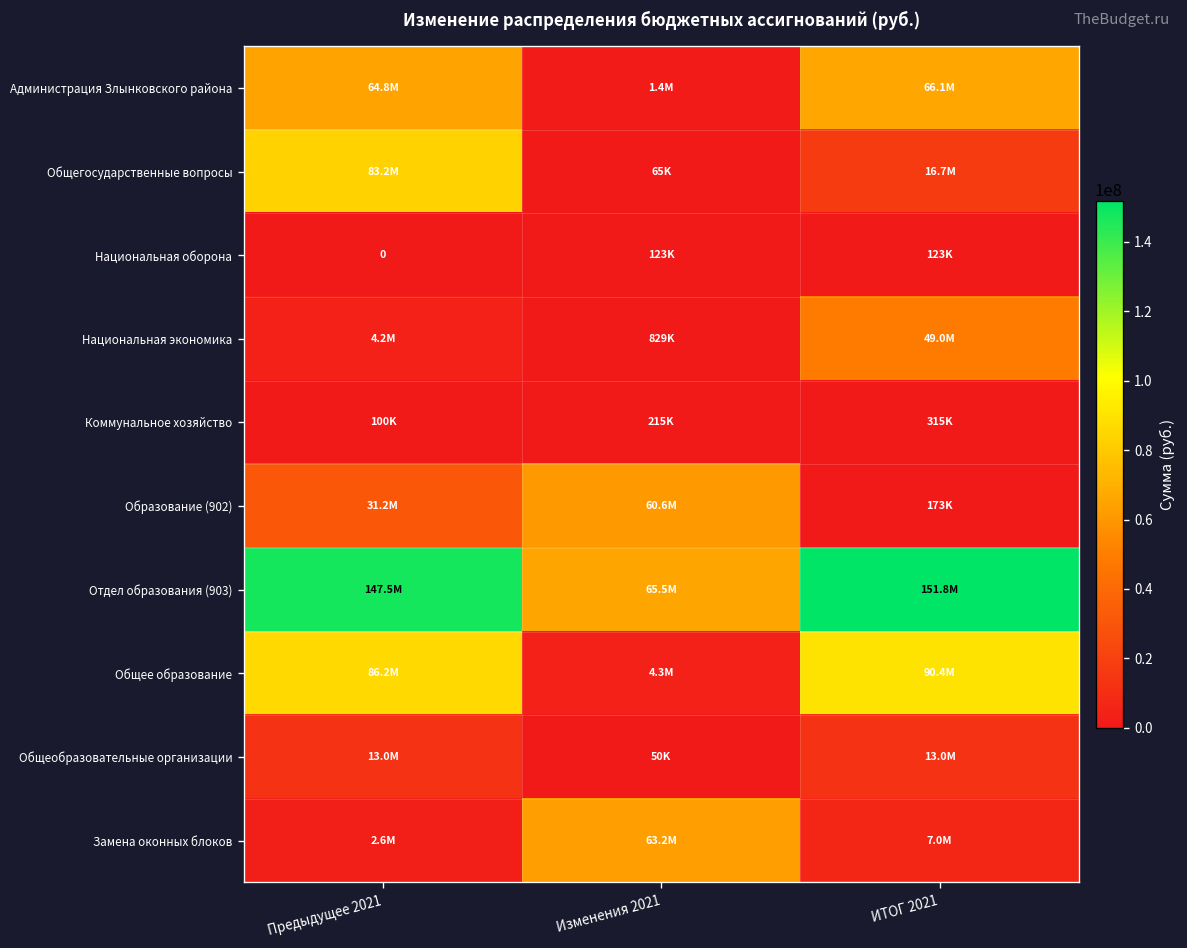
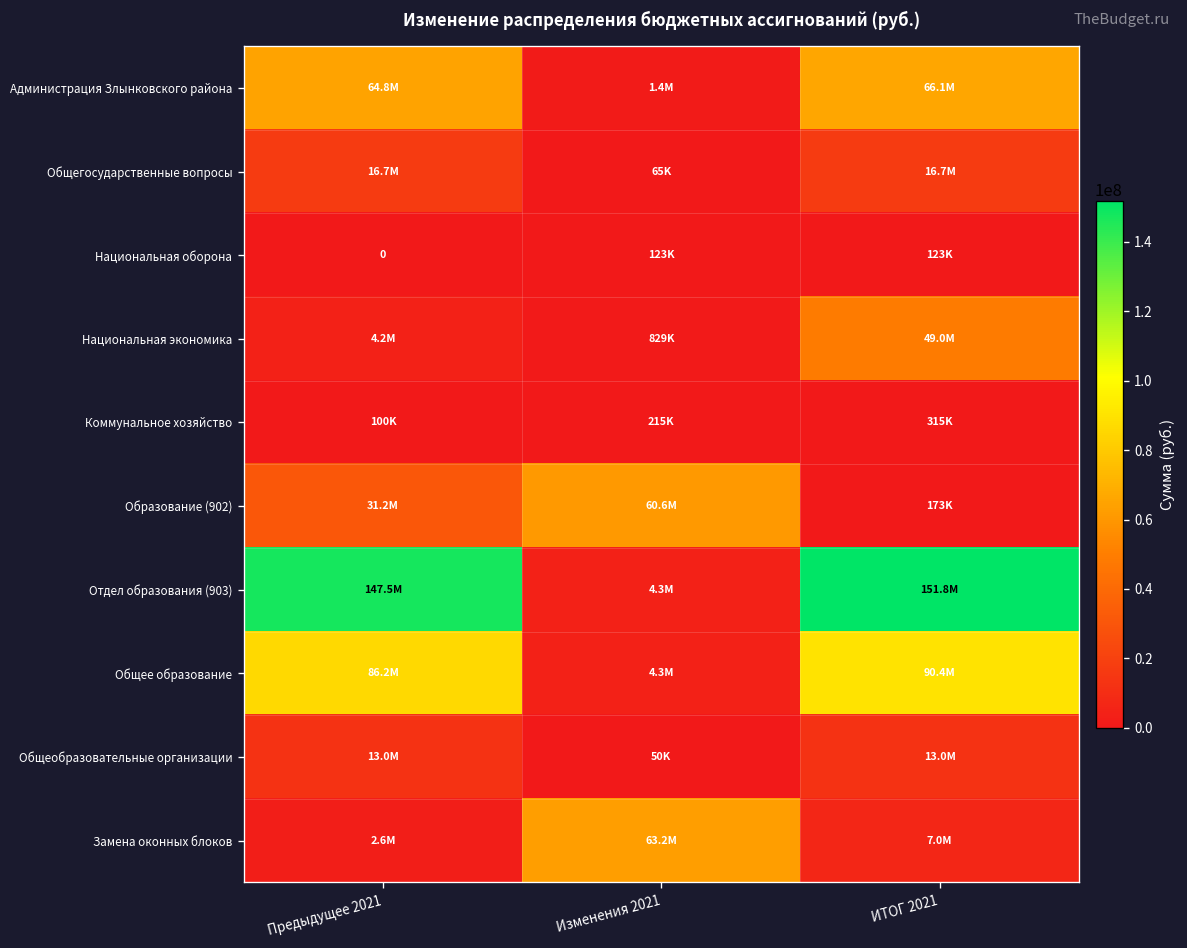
Общегосударственные вопросы, Предыдущее 2021: 83.2M -> 16.7M
Отдел образования (903), Изменения 2021: 65.5M -> 4.3M
